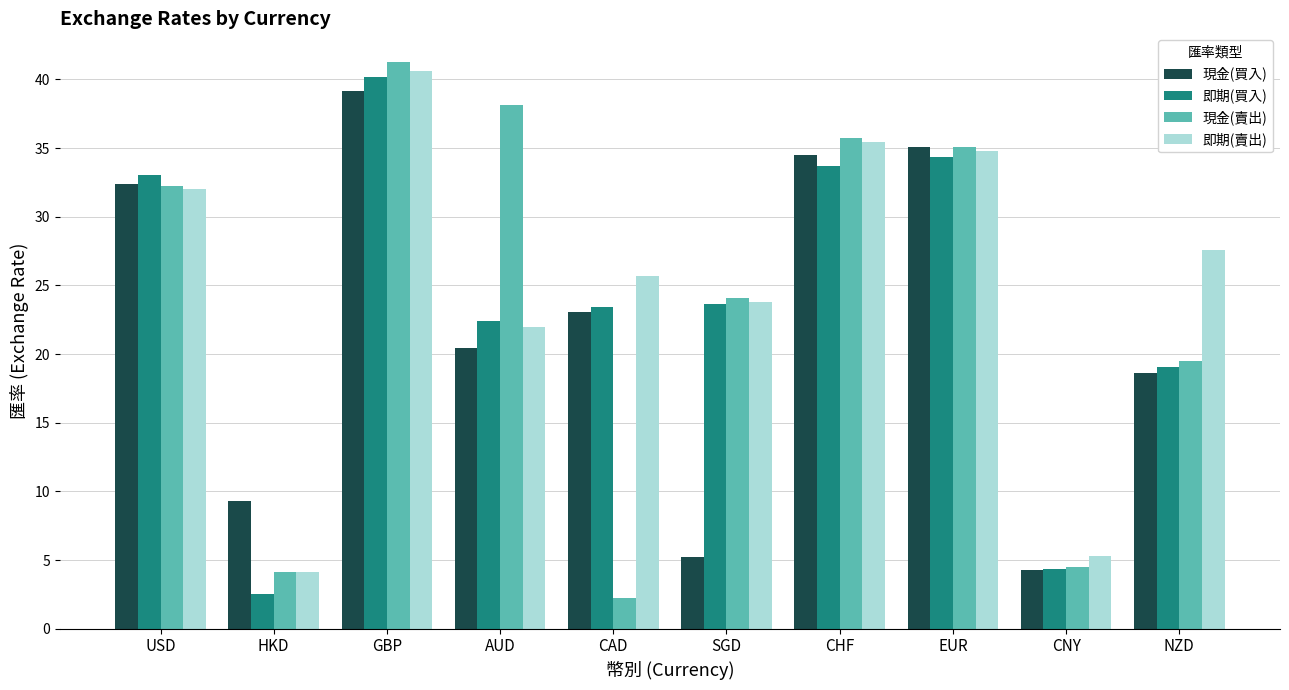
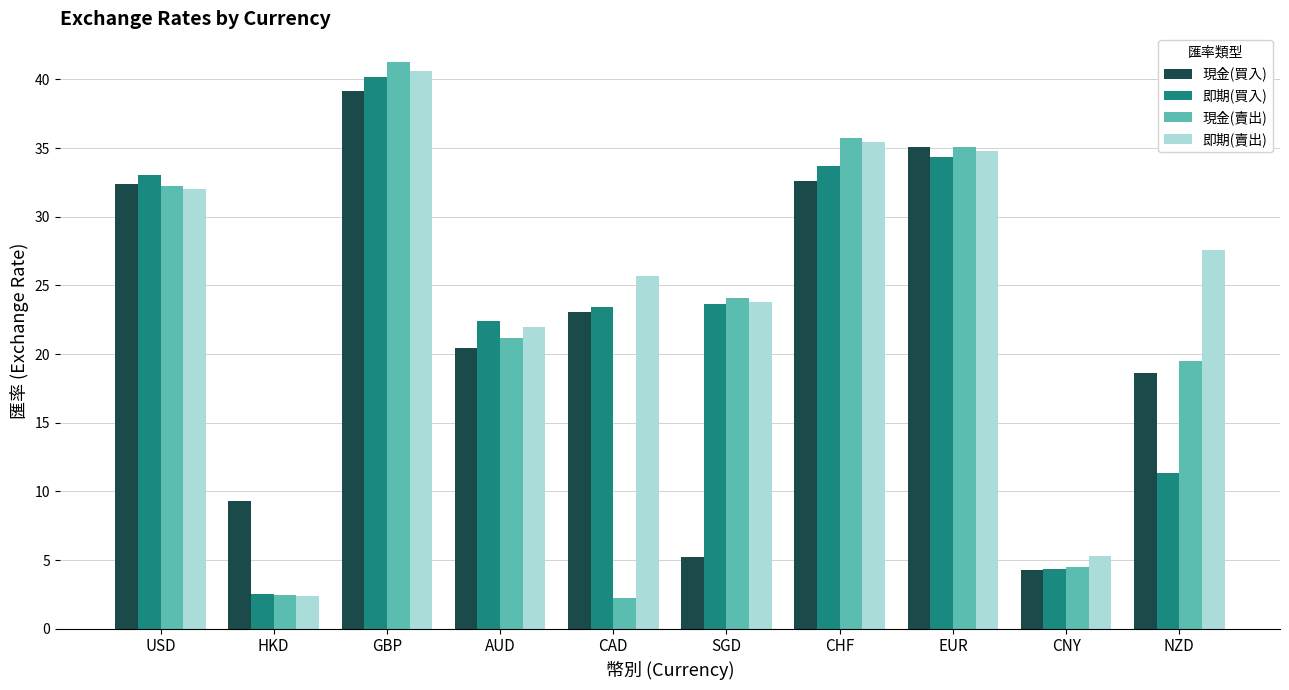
現金(賣出), HKD: 4.1 -> 2.5
即期(賣出), HKD: 4.1 -> 2.4
現金(賣出), AUD: 38.1 -> 21.2
現金(買入), CHF: 34.5 -> 32.6
即期(買入), NZD: 19.0 -> 11.3
